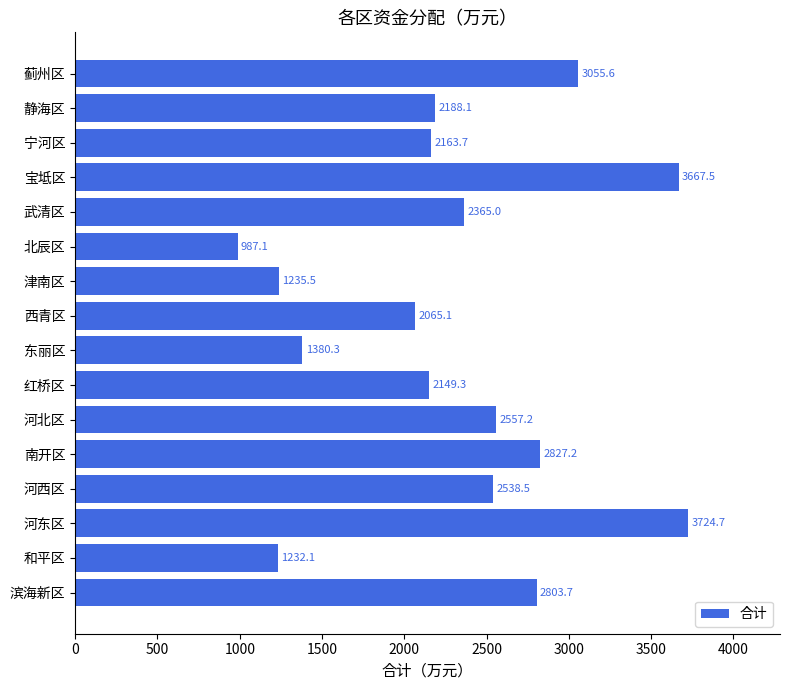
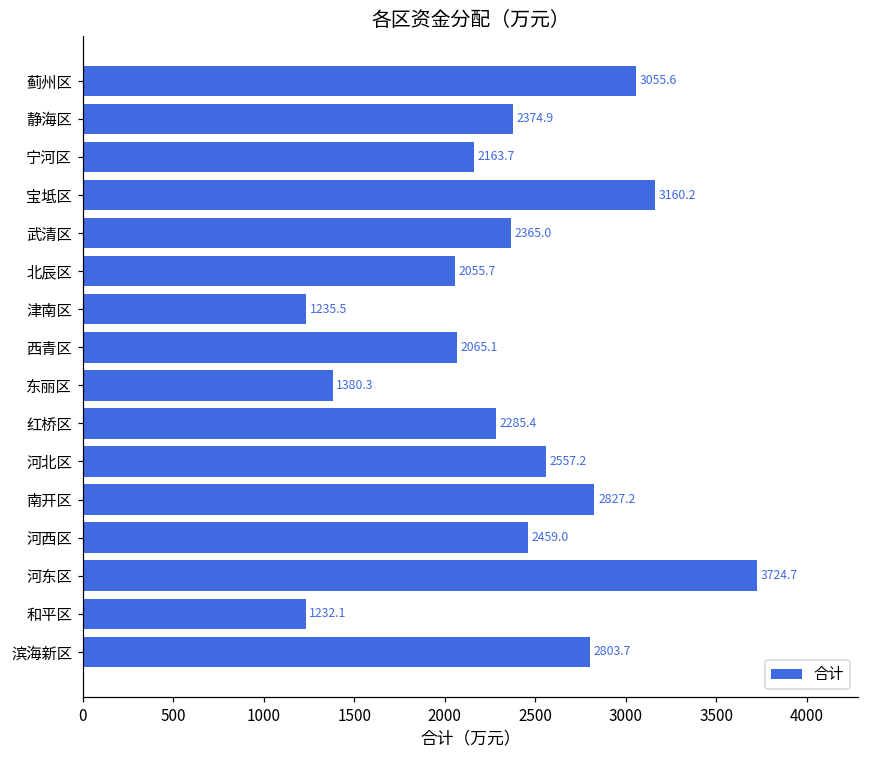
静海区: 2188.1 -> 2374.9
宝坻区: 3667.5 -> 3160.2
北辰区: 987.1 -> 2055.7
红桥区: 2149.3 -> 2285.4
河西区: 2538.5 -> 2459.0
